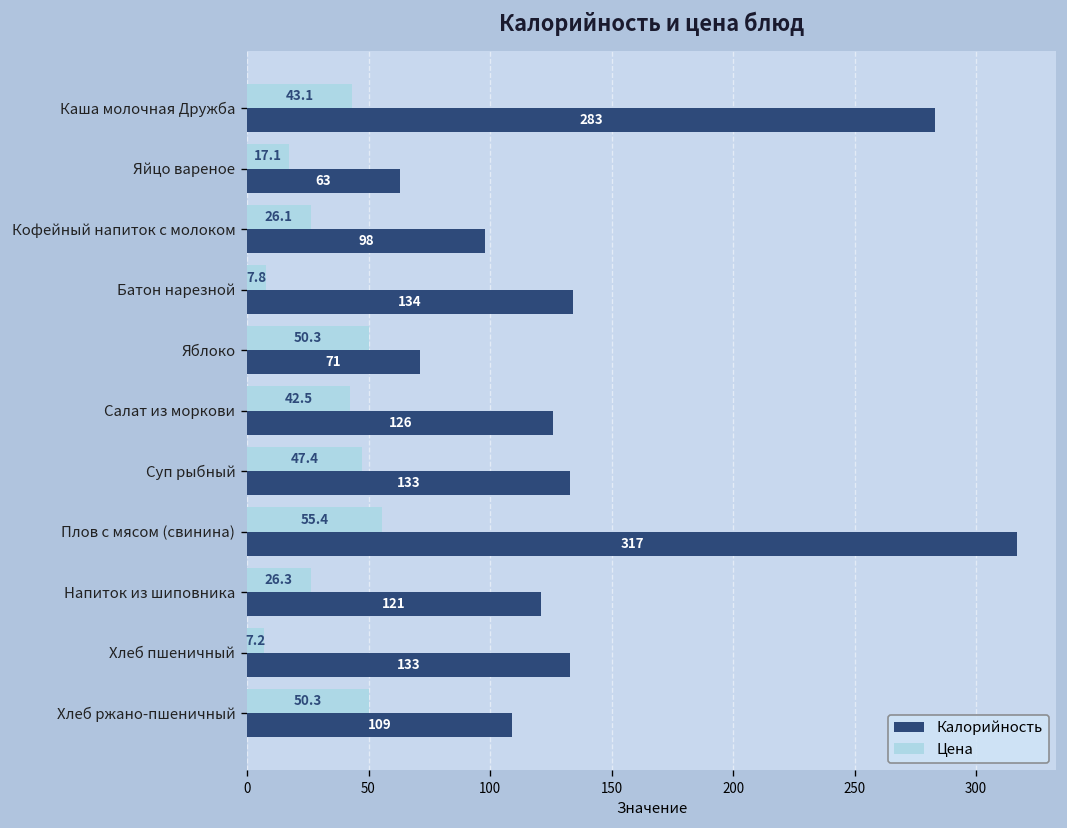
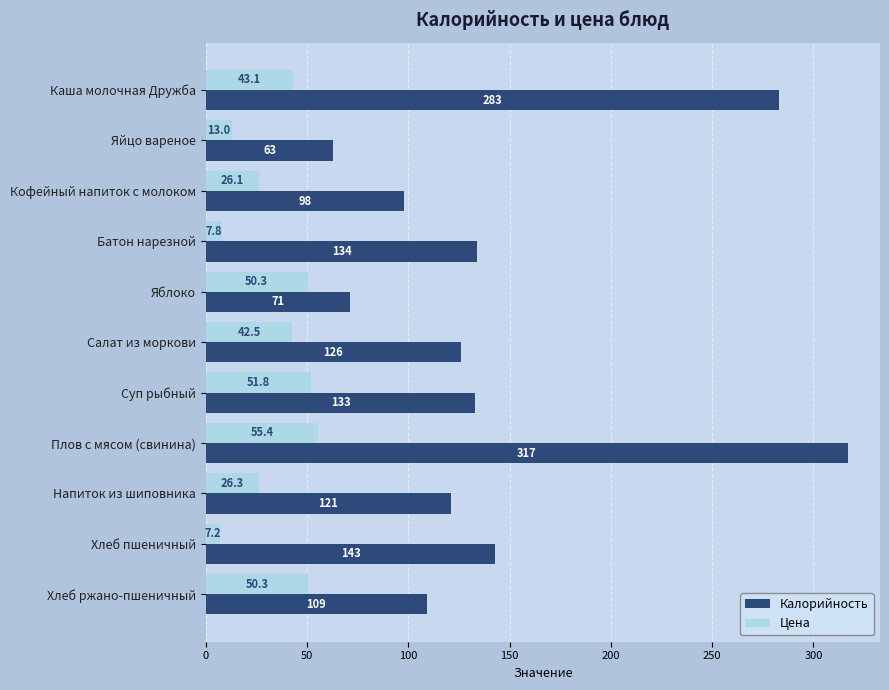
Цена, Яйцо вареное: 17.1 -> 13.0
Цена, Суп рыбный: 47.4 -> 51.8
Калорийность, Хлеб пшеничный: 133 -> 143
